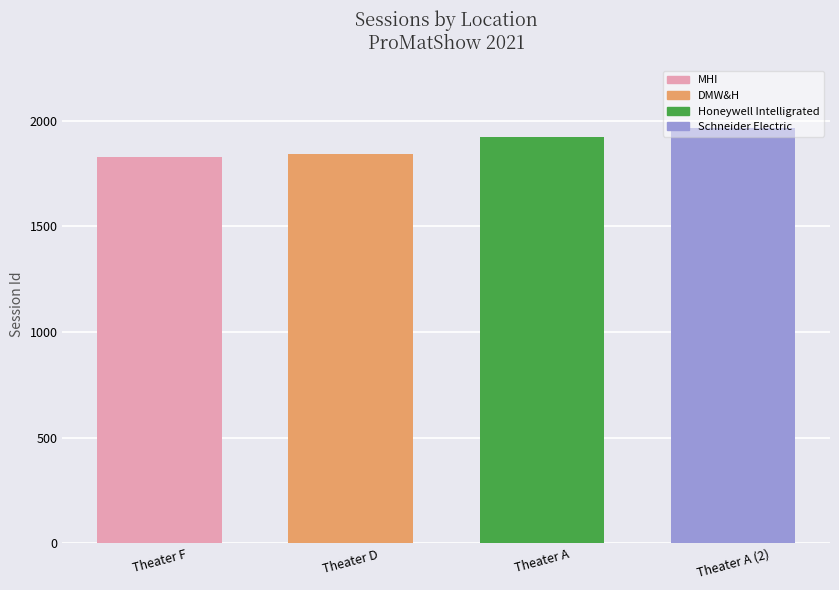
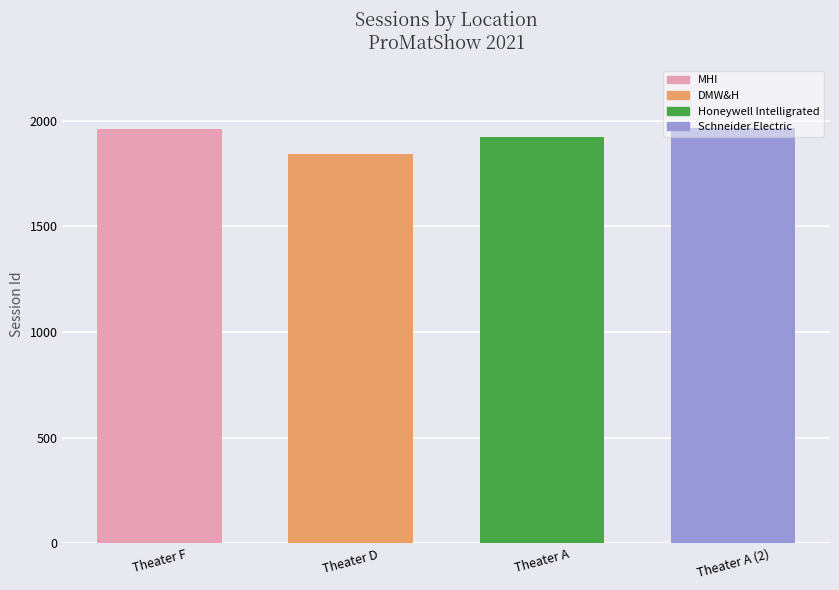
Theater F: 1830 -> 1960
